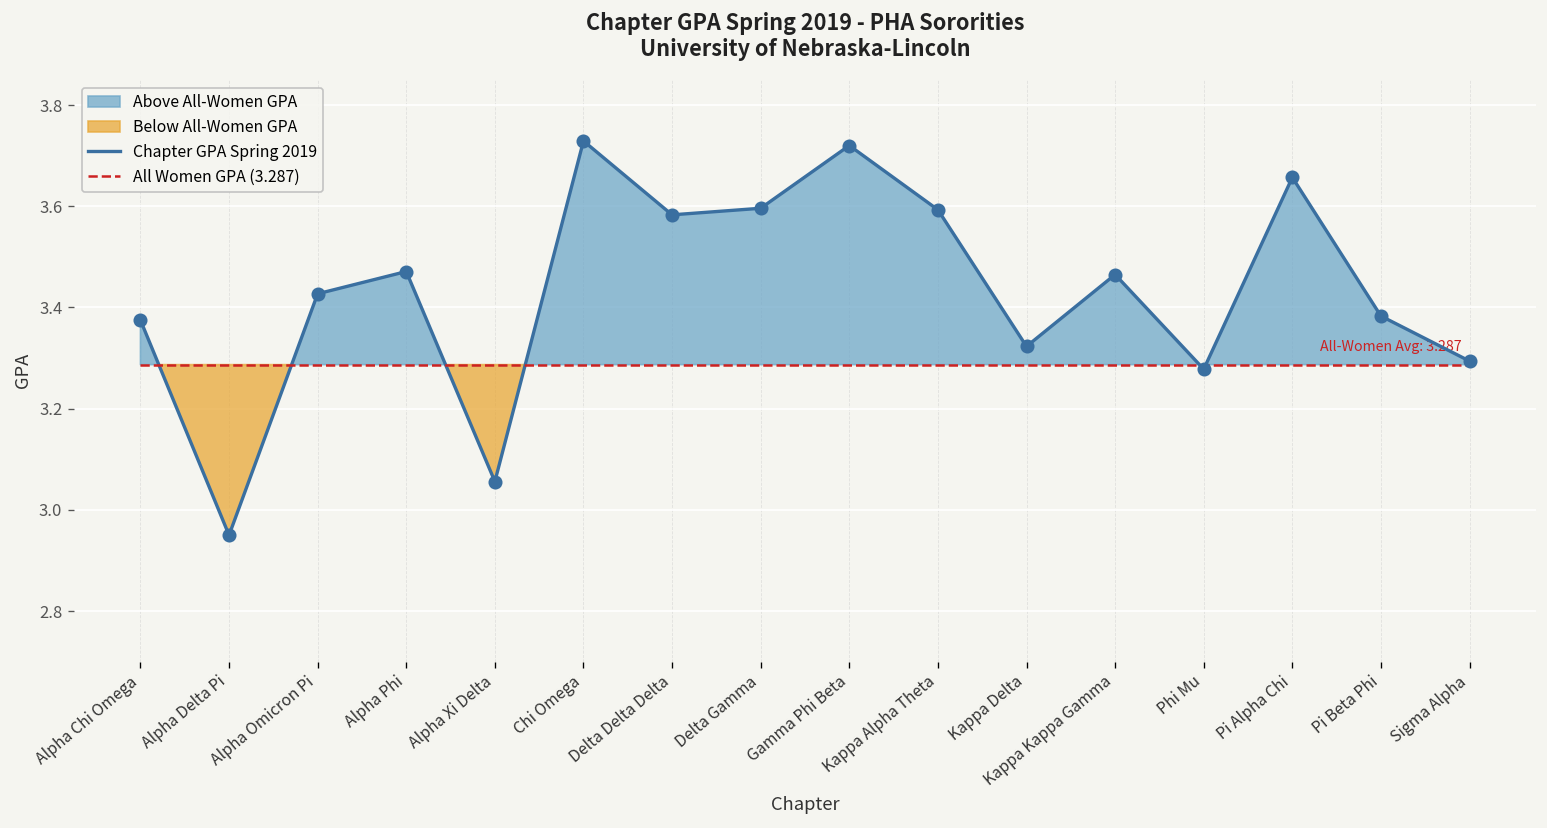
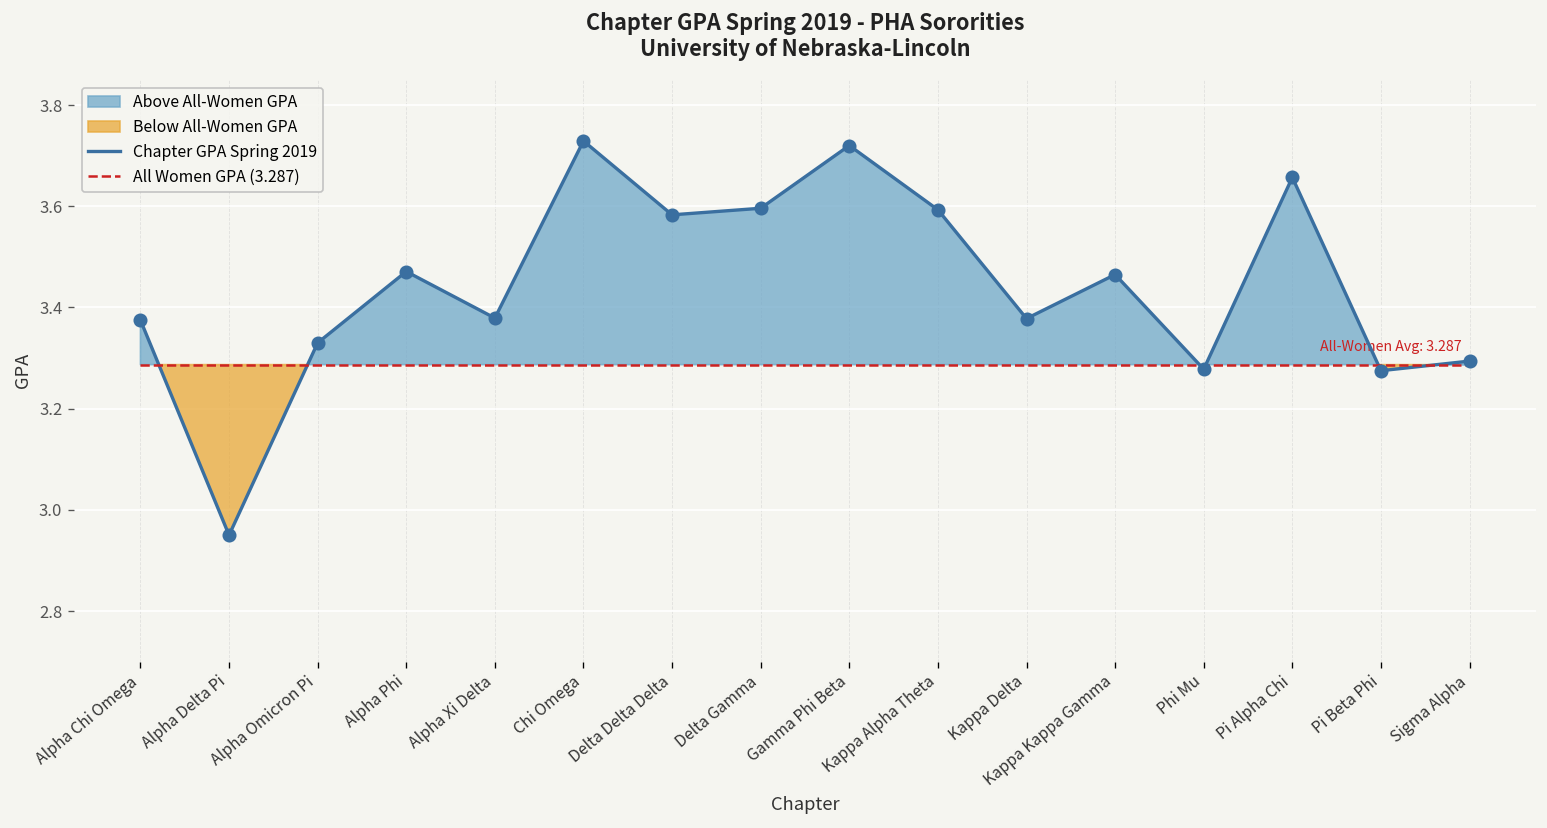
Chapter GPA Spring 2019, Alpha Omicron Pi: 3.43 -> 3.33
Chapter GPA Spring 2019, Alpha Xi Delta: 3.06 -> 3.38
Chapter GPA Spring 2019, Kappa Delta: 3.32 -> 3.38
Chapter GPA Spring 2019, Pi Beta Phi: 3.38 -> 3.28
